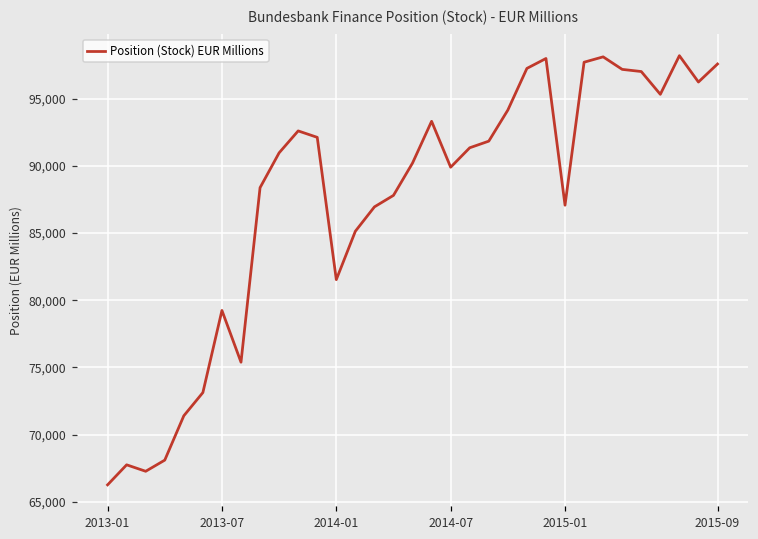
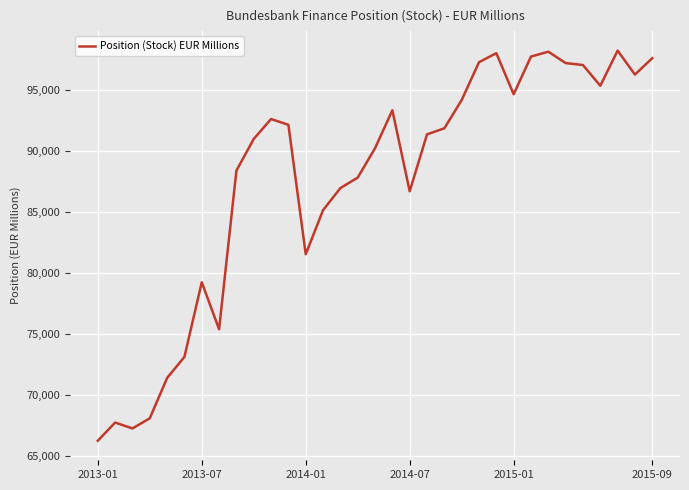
2014-07: 89,900 -> 86,700
2015-01: 87,100 -> 94,600
